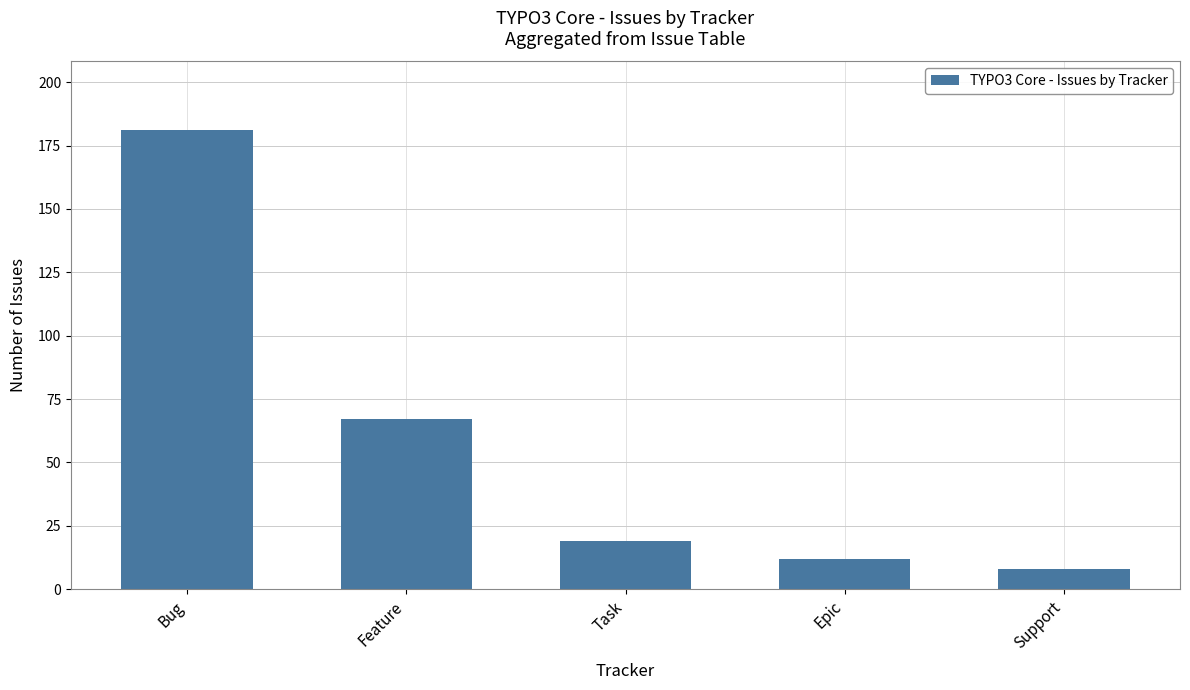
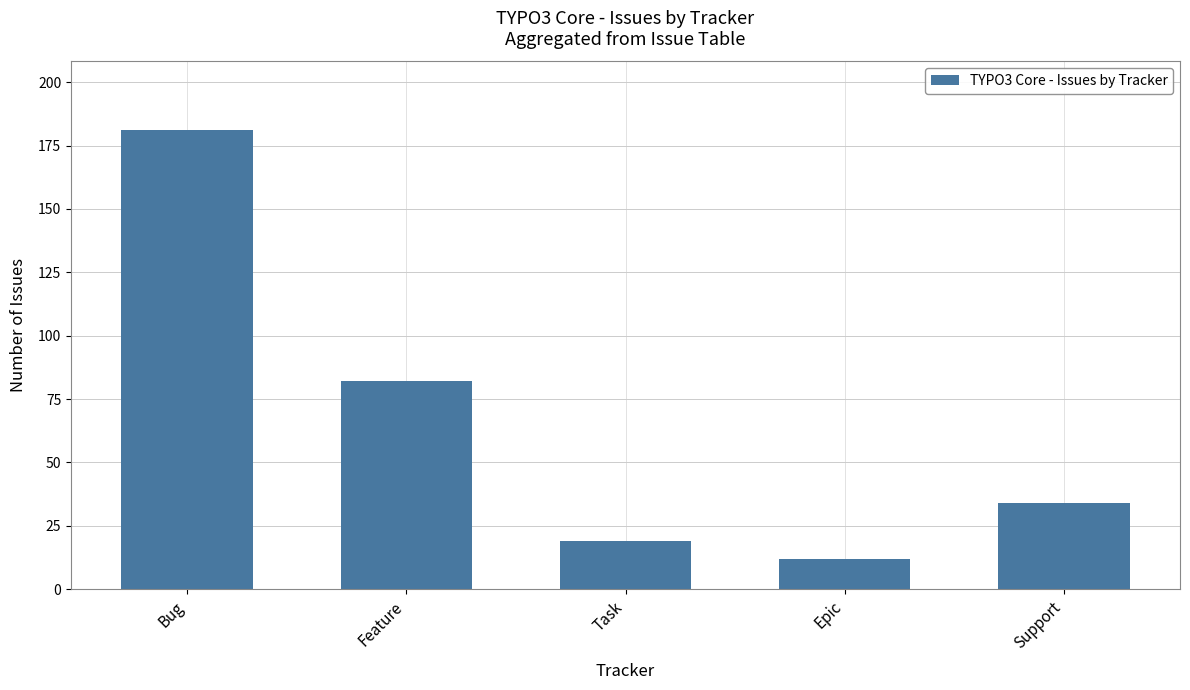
Feature: 67 -> 82
Support: 8 -> 34
